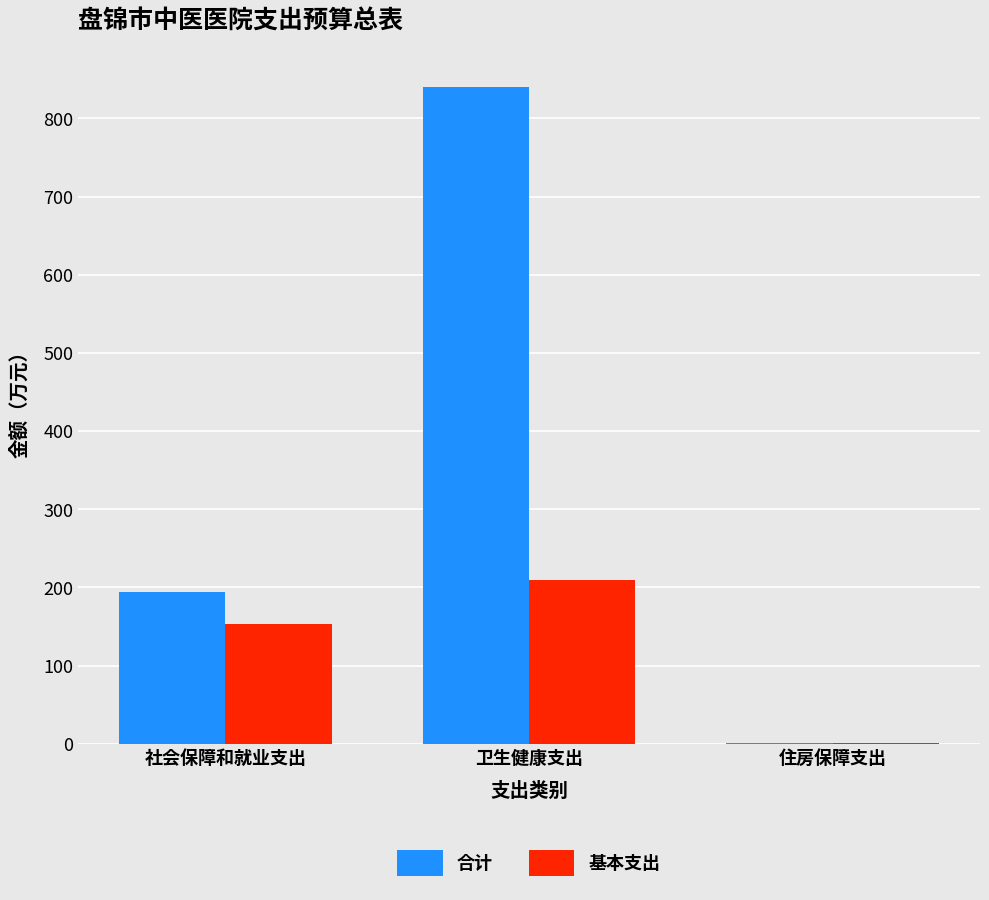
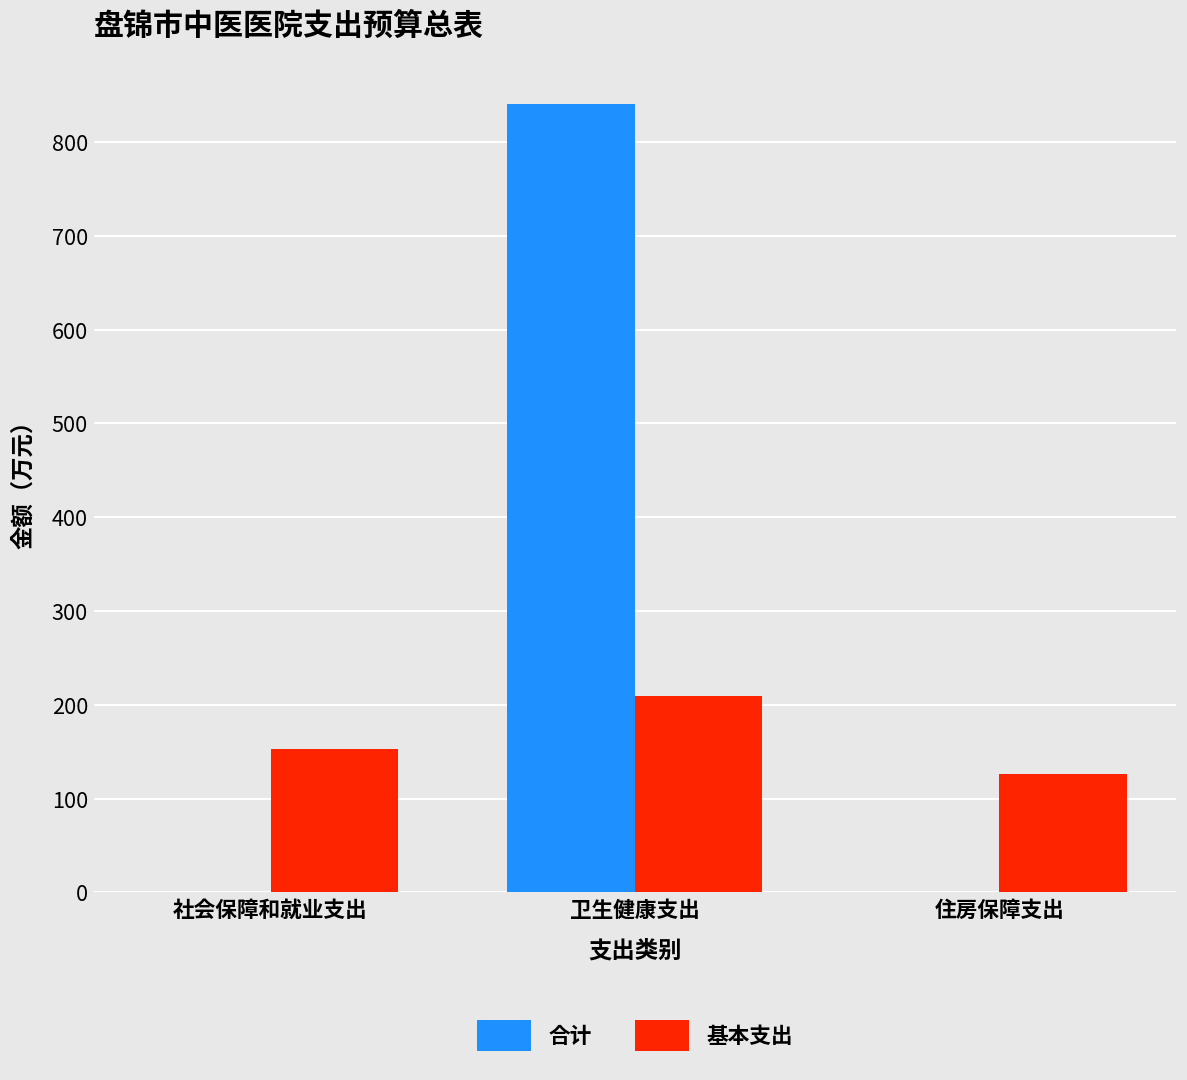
合计, 社会保障和就业支出: 190 -> 0
基本支出, 住房保障支出: 0 -> 130
